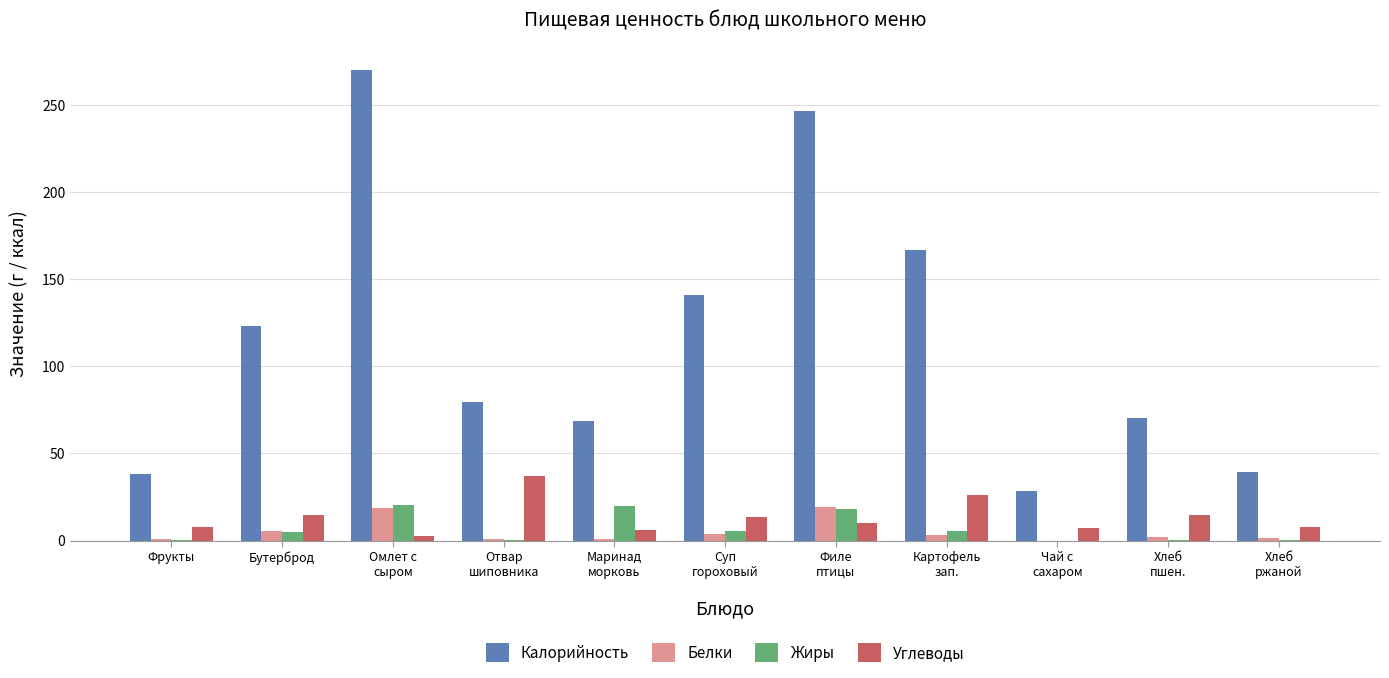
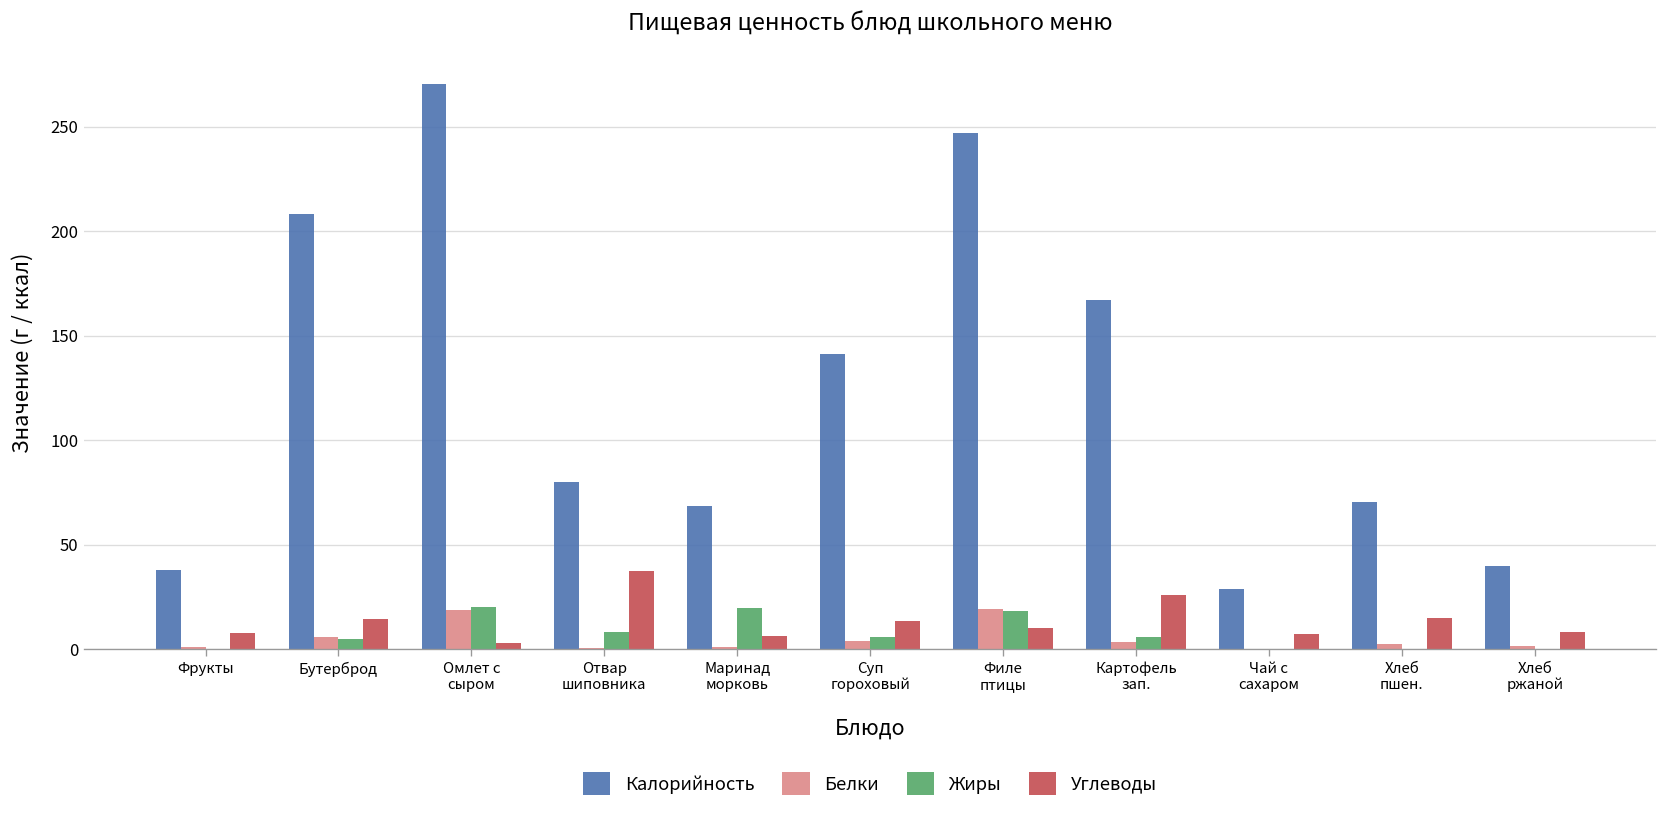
Калорийность, Бутерброд: 123 -> 208
Жиры, Отвар шиповника: 0 -> 8
